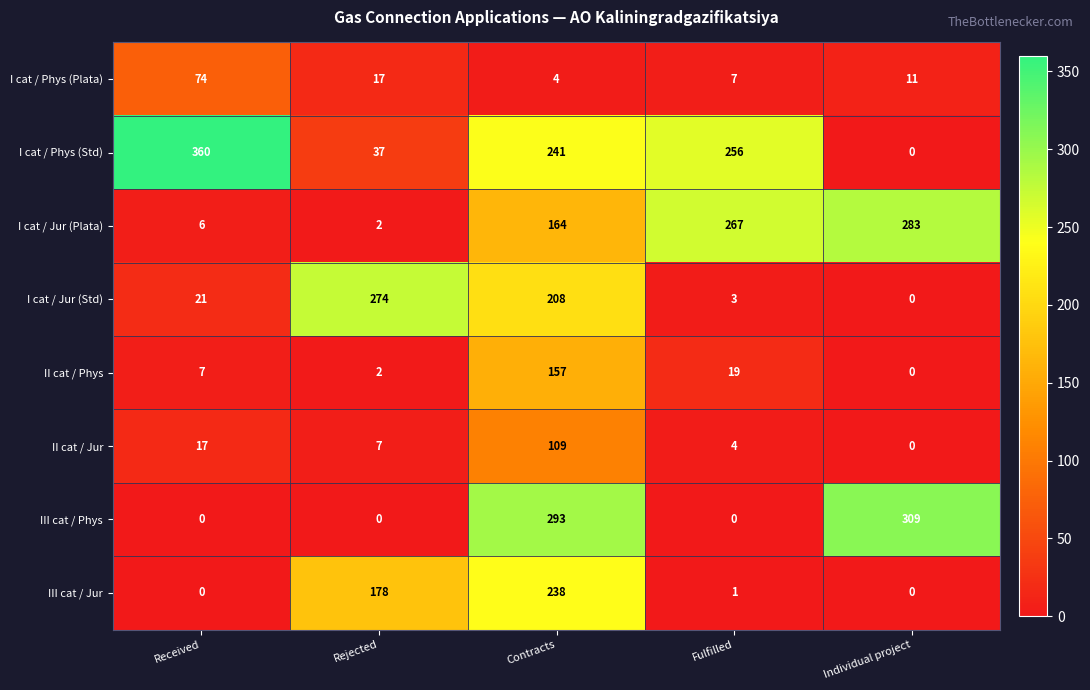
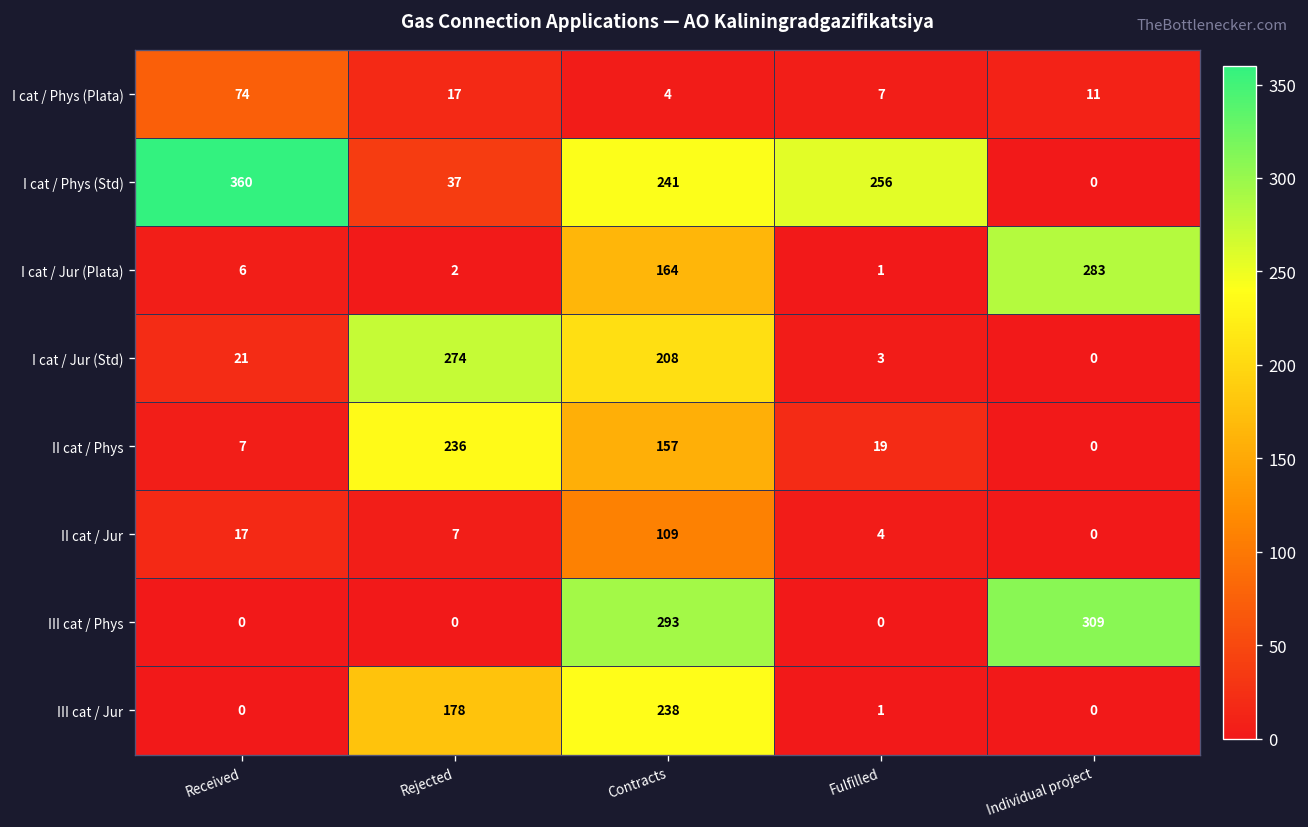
I cat / Jur (Plata), Fulfilled: 267 -> 1
II cat / Phys, Rejected: 2 -> 236
